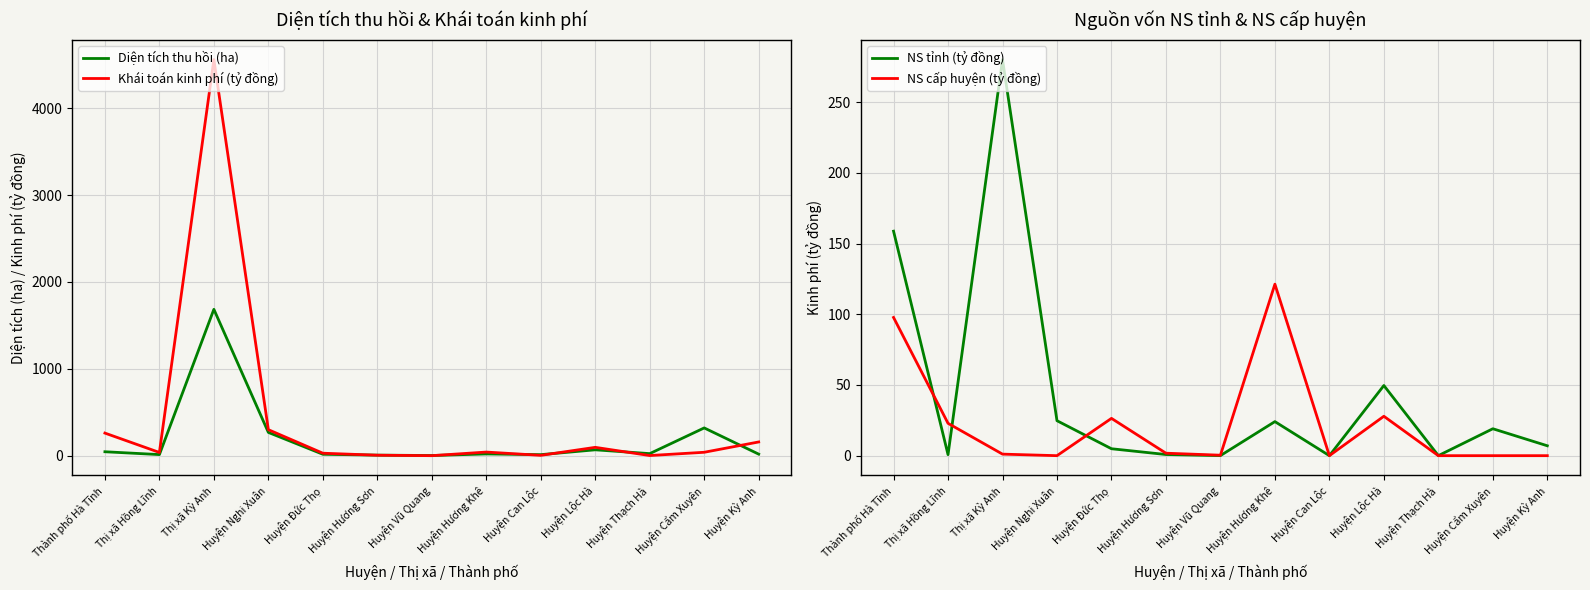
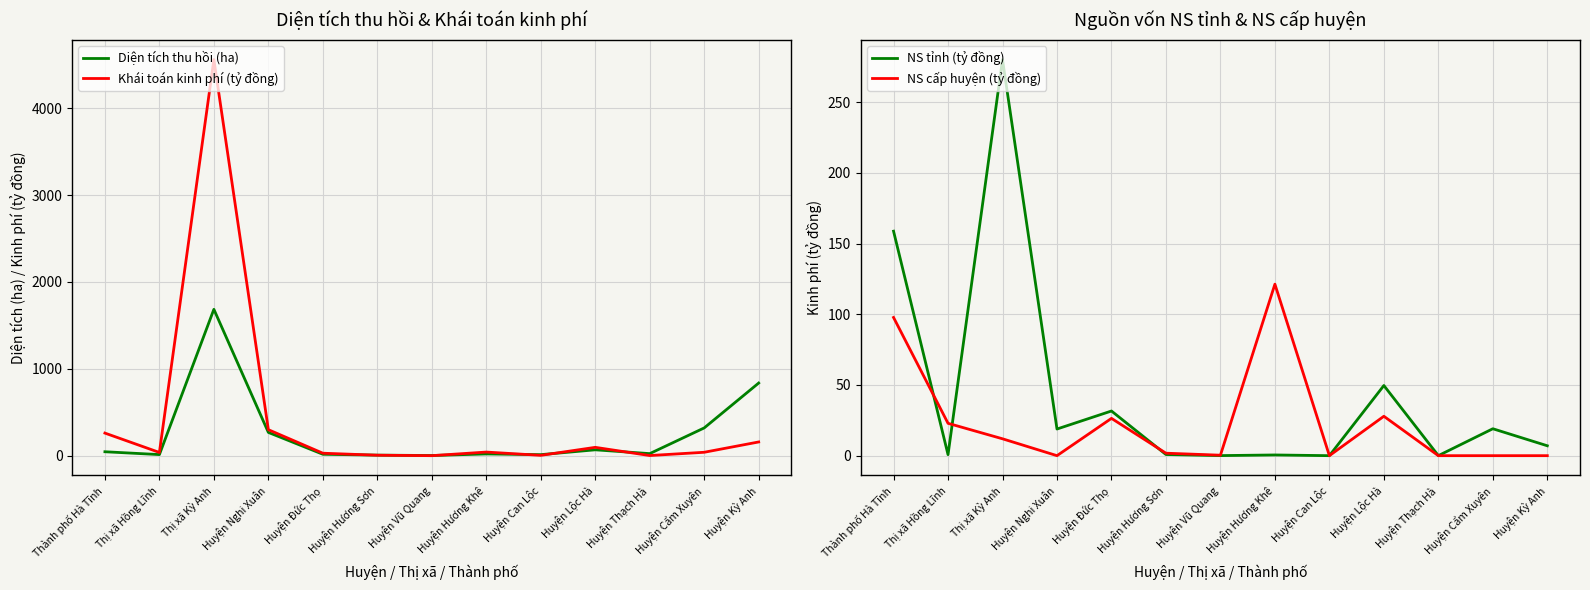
Diện tích thu hồi & Khái toán kinh phí, Diện tích thu hồi (ha), Huyện Kỳ Anh: 0 -> 800
Nguồn vốn NS tỉnh & NS cấp huyện, NS cấp huyện (tỷ đồng), Thị xã Kỳ Anh: 1 -> 12
Nguồn vốn NS tỉnh & NS cấp huyện, NS tỉnh (tỷ đồng), Huyện Nghi Xuân: 25 -> 19
Nguồn vốn NS tỉnh & NS cấp huyện, NS tỉnh (tỷ đồng), Huyện Đức Thọ: 5 -> 32
Nguồn vốn NS tỉnh & NS cấp huyện, NS tỉnh (tỷ đồng), Huyện Hương Khê: 24 -> 1
